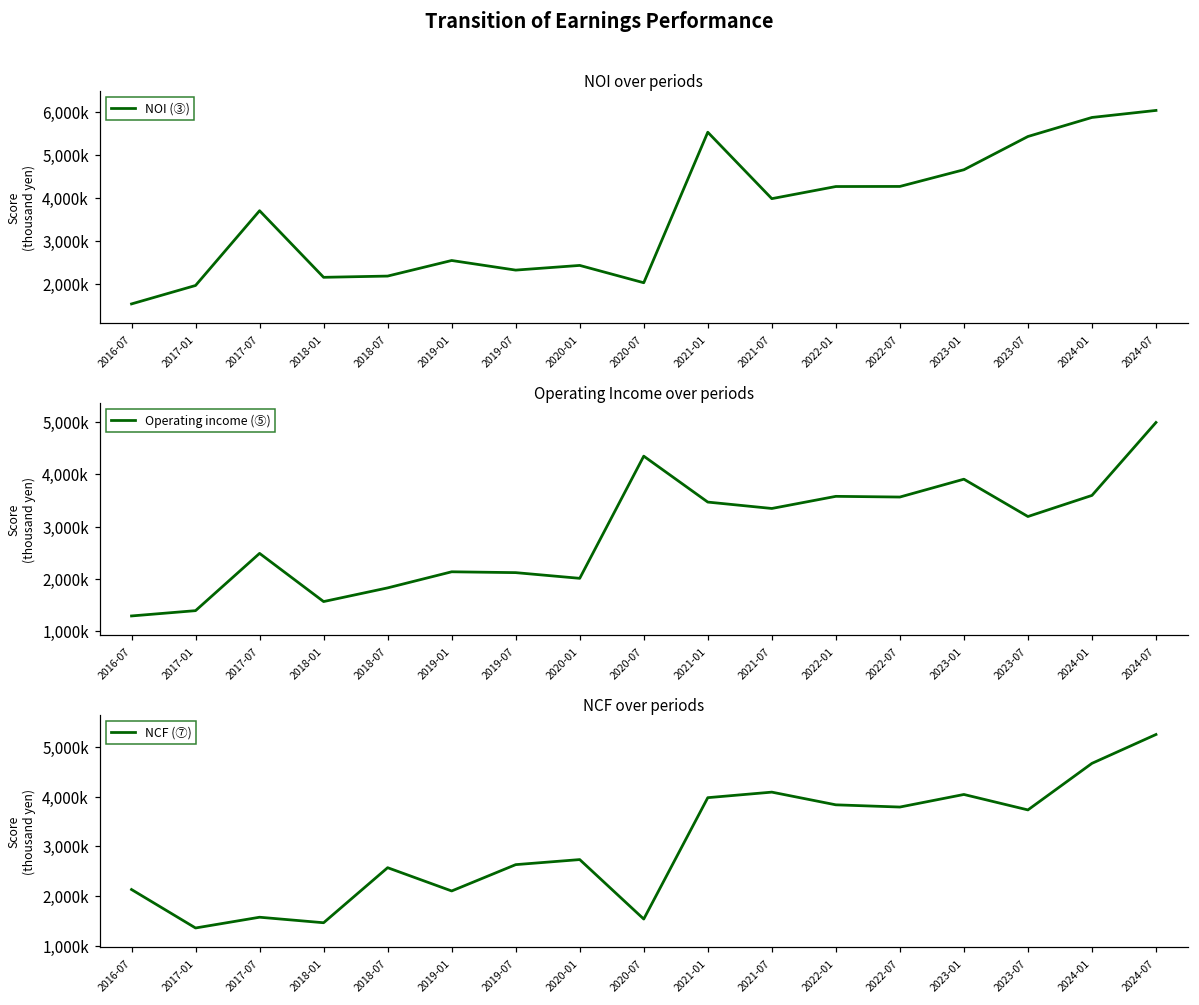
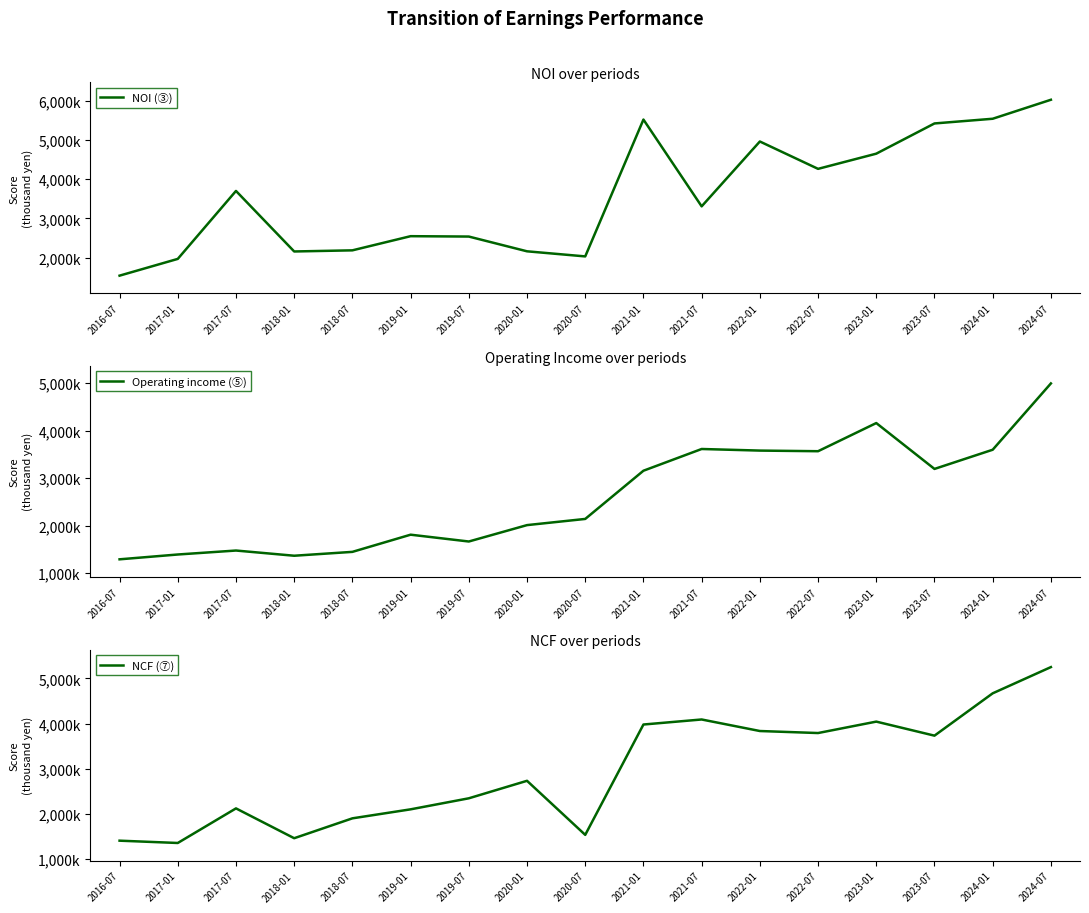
NOI over periods, 2019-07: 2,300,000 -> 2,500,000
NOI over periods, 2020-01: 2,400,000 -> 2,200,000
NOI over periods, 2021-07: 4,000,000 -> 3,300,000
NOI over periods, 2022-01: 4,300,000 -> 5,000,000
NOI over periods, 2024-01: 5,900,000 -> 5,500,000
Operating Income over periods, 2017-07: 2,500,000 -> 1,500,000
Operating Income over periods, 2018-01: 1,600,000 -> 1,400,000
Operating Income over periods, 2018-07: 1,800,000 -> 1,400,000
Operating Income over periods, 2019-01: 2,100,000 -> 1,800,000
Operating Income over periods, 2019-07: 2,100,000 -> 1,700,000
Operating Income over periods, 2020-07: 4,300,000 -> 2,100,000
Operating Income over periods, 2021-01: 3,500,000 -> 3,200,000
Operating Income over periods, 2021-07: 3,300,000 -> 3,600,000
Operating Income over periods, 2023-01: 3,900,000 -> 4,200,000
NCF over periods, 2016-07: 2,100,000 -> 1,400,000
NCF over periods, 2017-07: 1,600,000 -> 2,100,000
NCF over periods, 2018-07: 2,600,000 -> 1,900,000
NCF over periods, 2019-07: 2,600,000 -> 2,300,000
